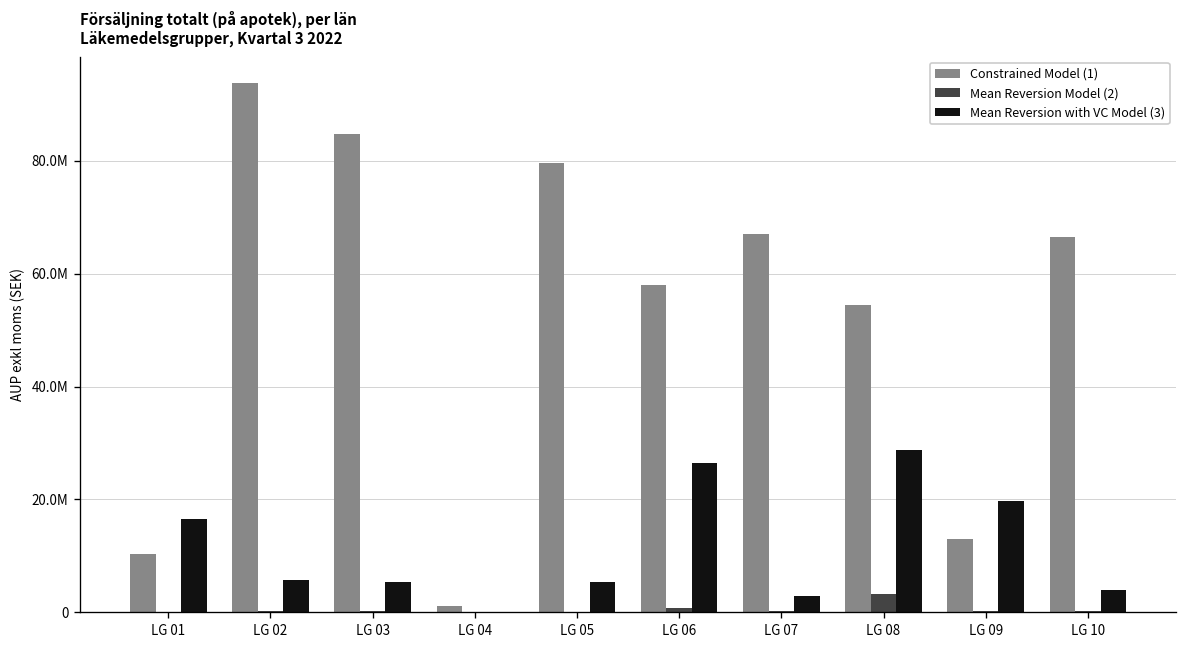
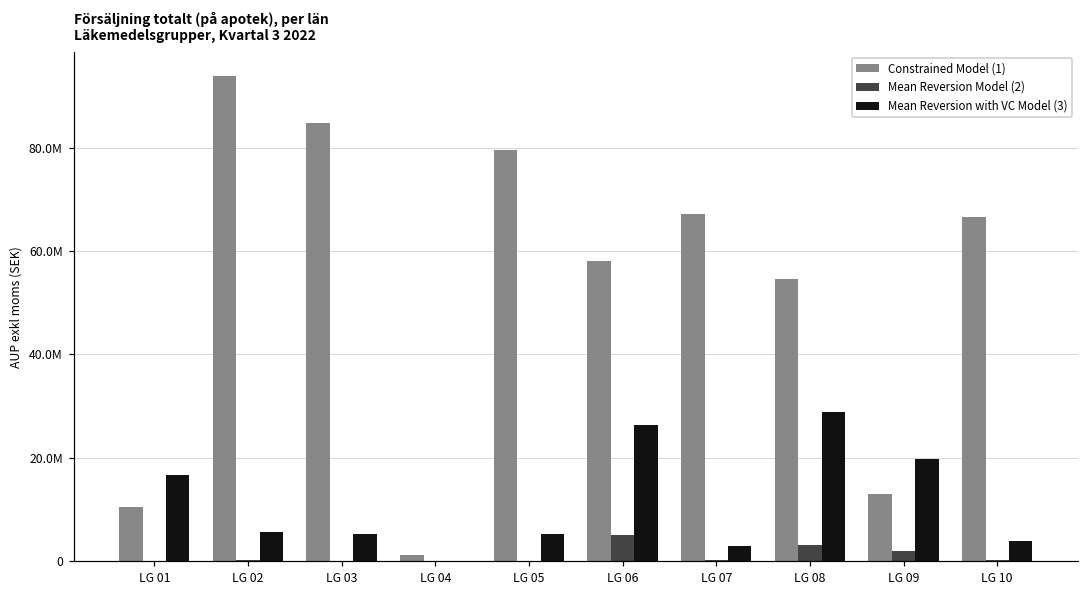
Mean Reversion Model (2), LG 06: 1000000 -> 5000000
Mean Reversion Model (2), LG 09: 0 -> 2000000
